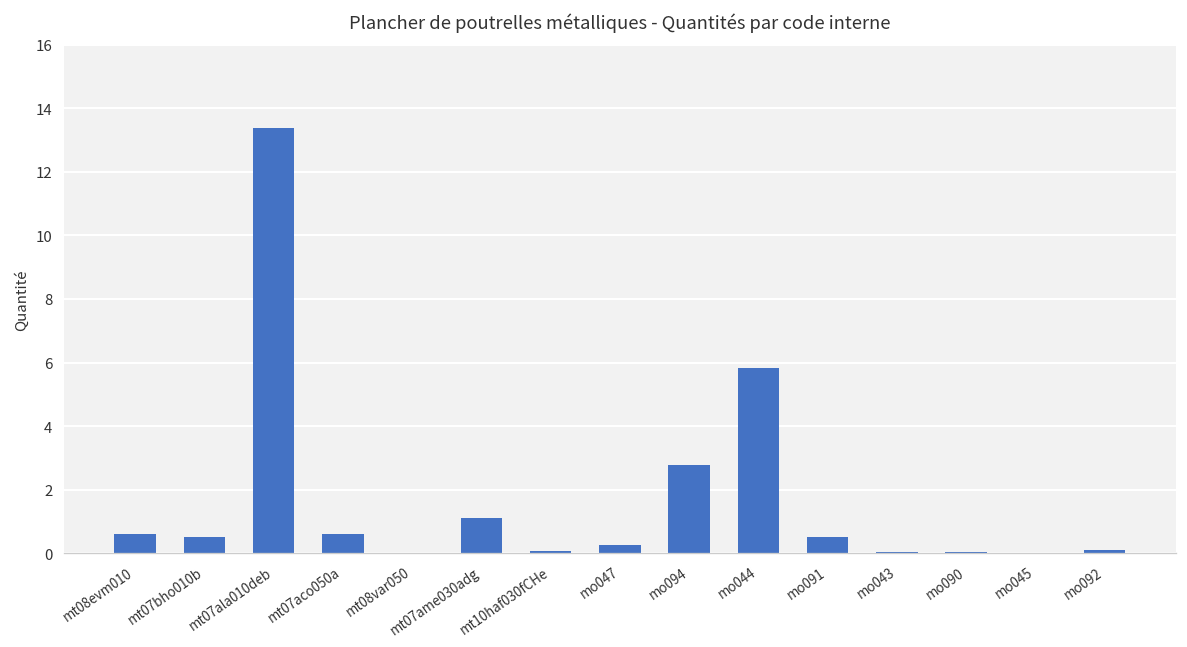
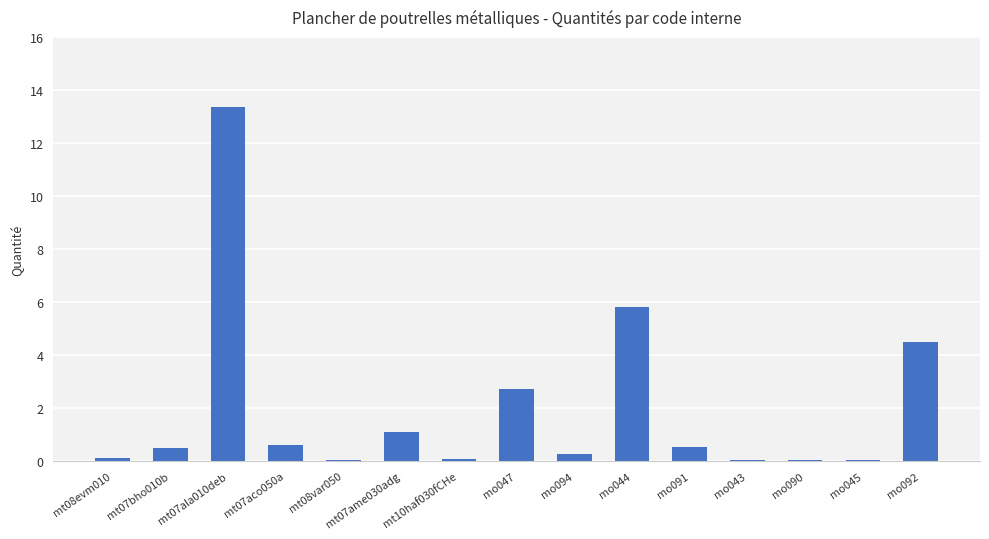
mt08evm010: 0.6 -> 0.1
mo047: 0.3 -> 2.7
mo094: 2.8 -> 0.3
mo092: 0.1 -> 4.5
